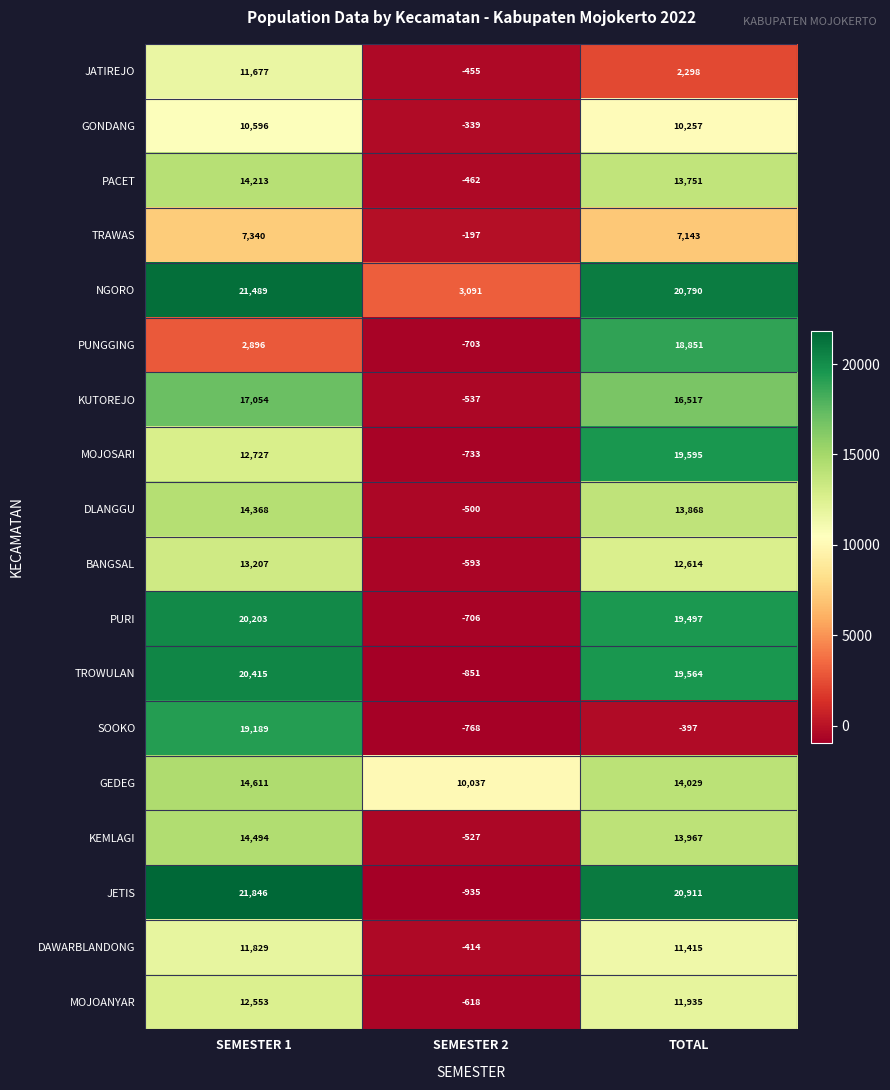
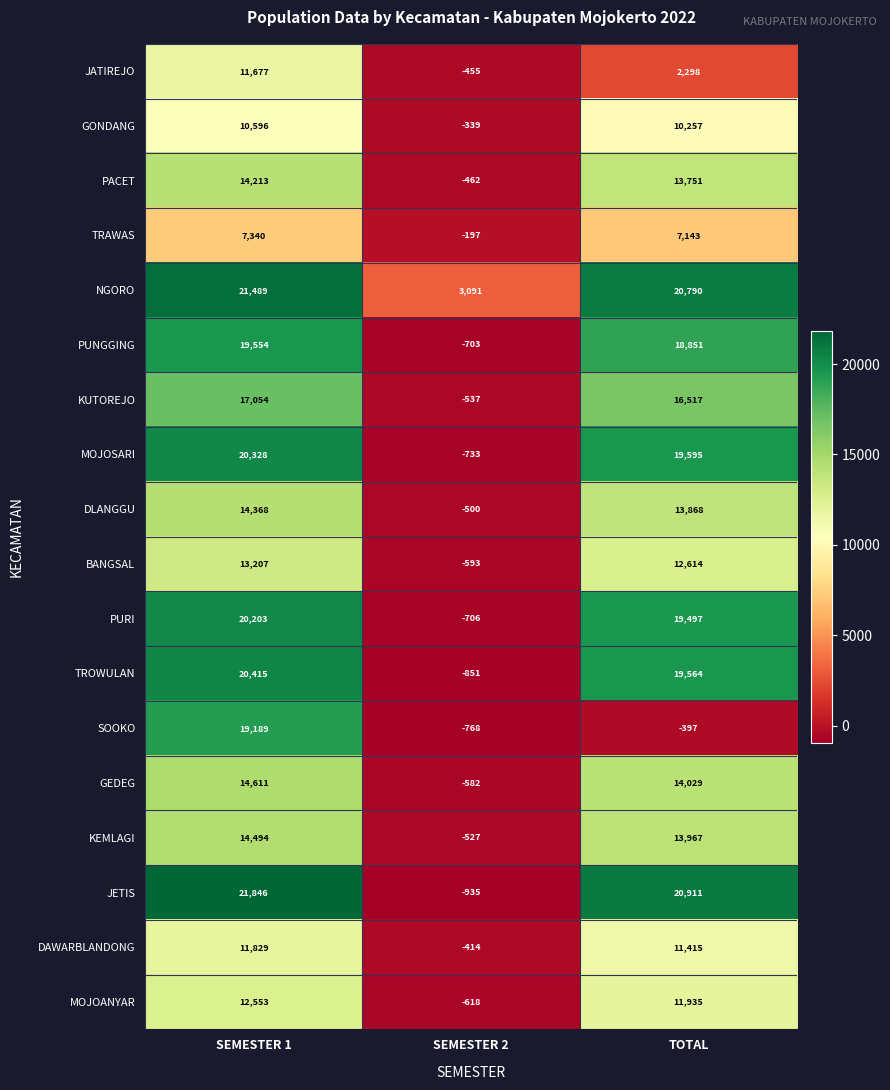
PUNGGING, SEMESTER 1: 2,896 -> 19,554
MOJOSARI, SEMESTER 1: 12,727 -> 20,328
GEDEG, SEMESTER 2: 10,037 -> -582
